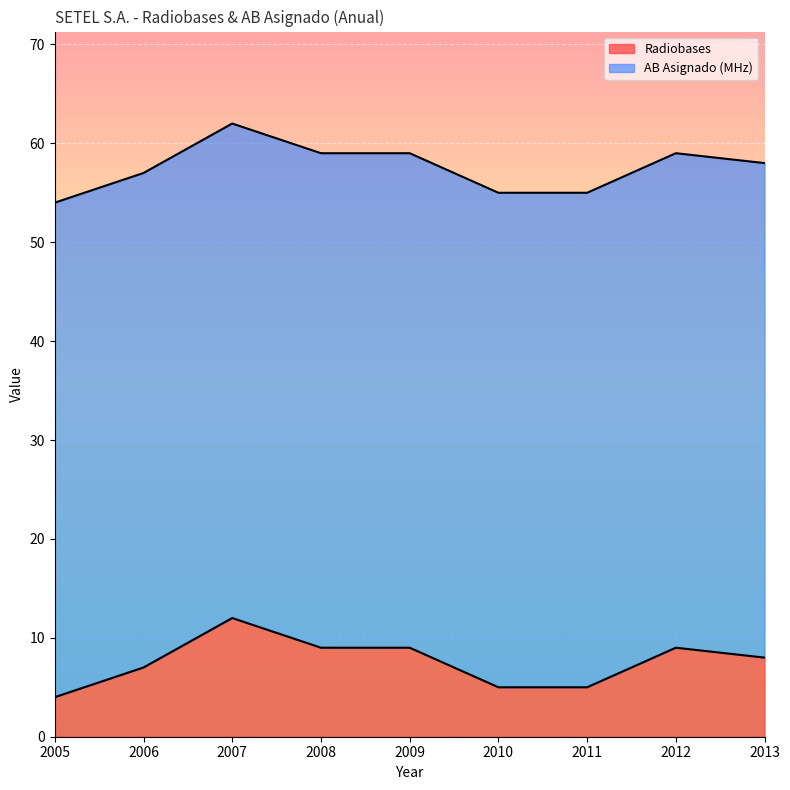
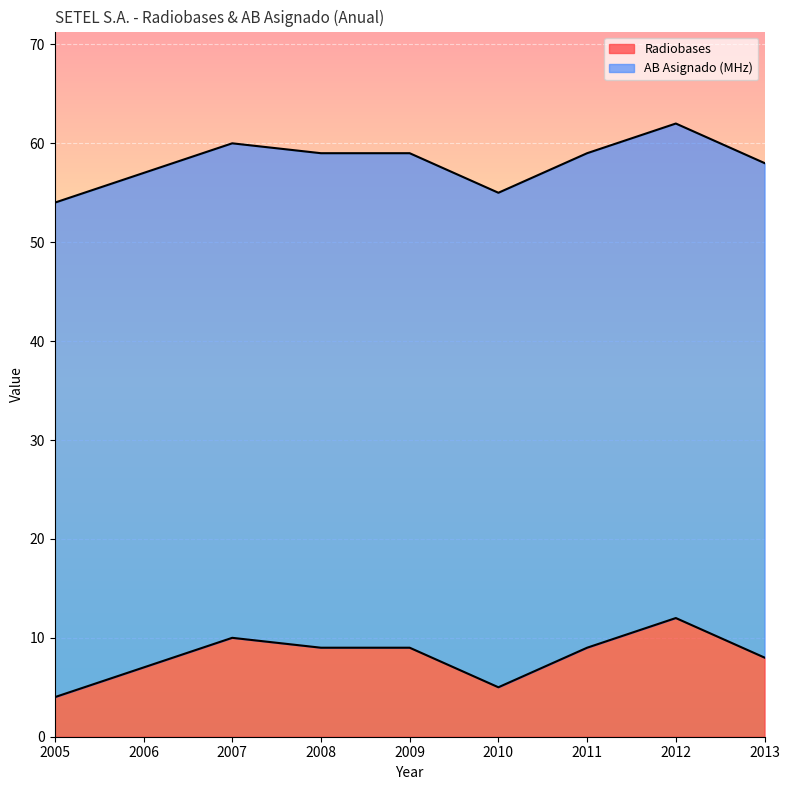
Radiobases, 2007: 12 -> 10
Radiobases, 2011: 5 -> 9
Radiobases, 2012: 9 -> 12
